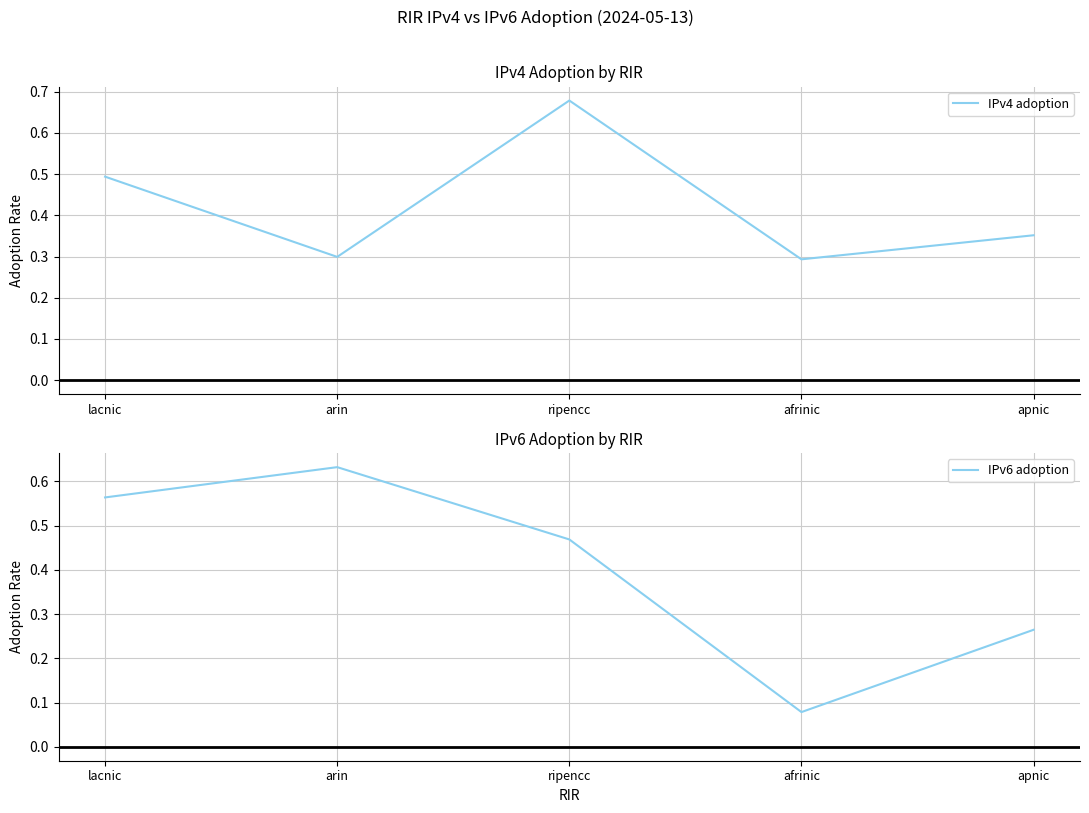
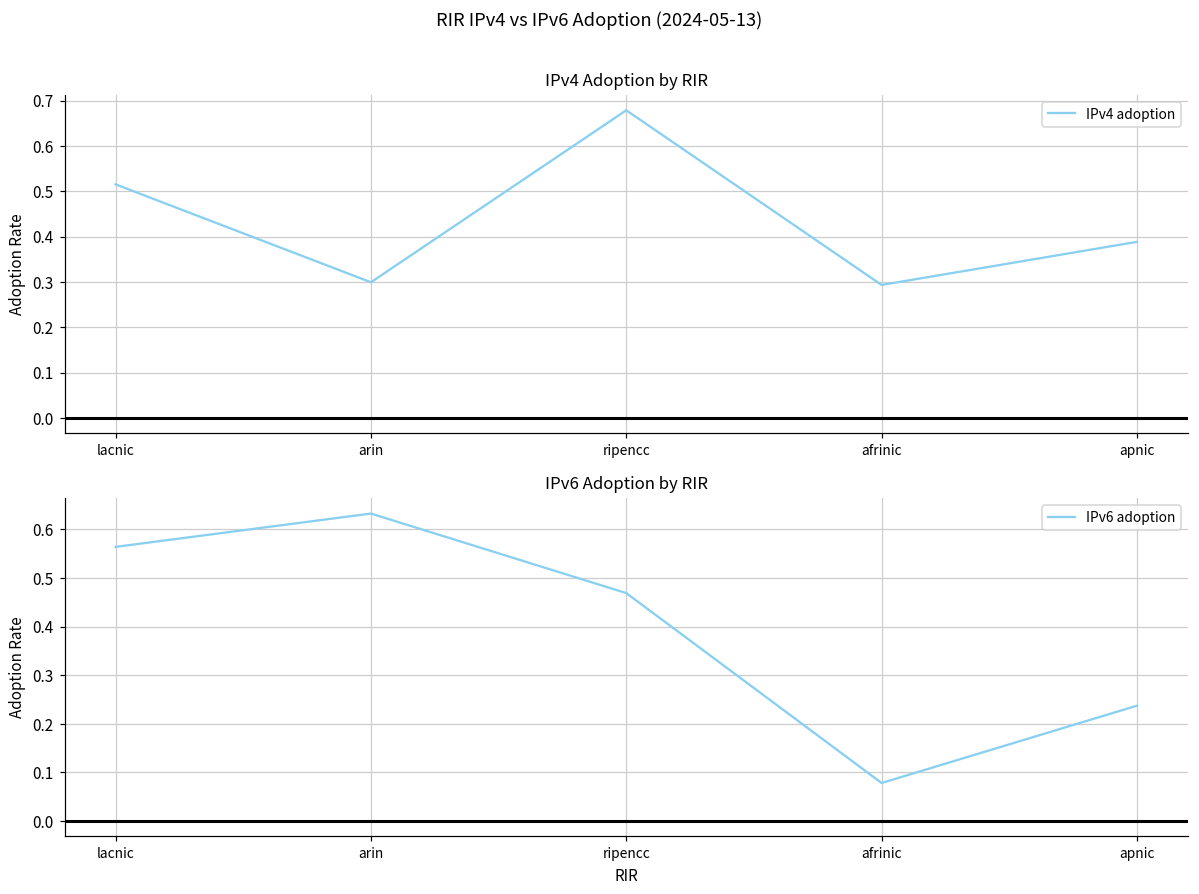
IPv4 Adoption by RIR, lacnic: 0.49 -> 0.52
IPv4 Adoption by RIR, apnic: 0.35 -> 0.39
IPv6 Adoption by RIR, apnic: 0.26 -> 0.24
